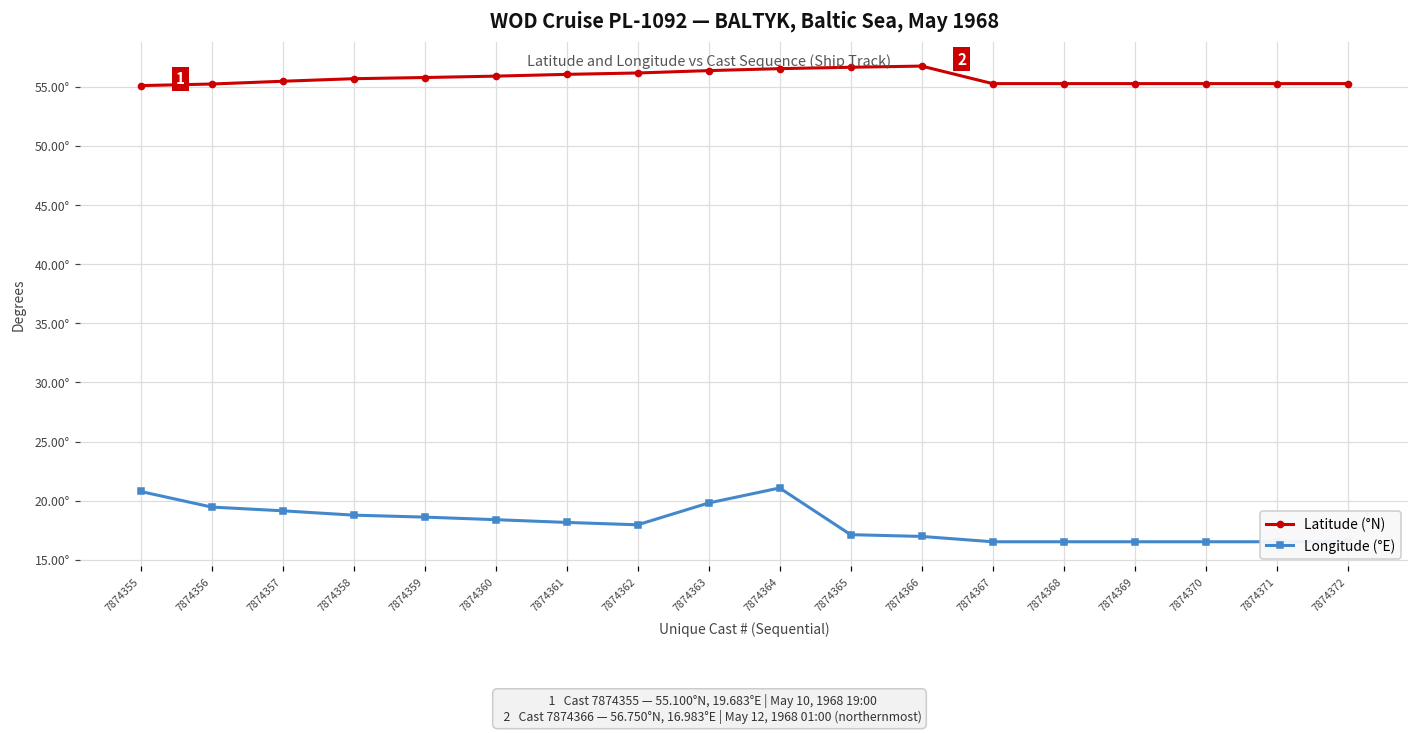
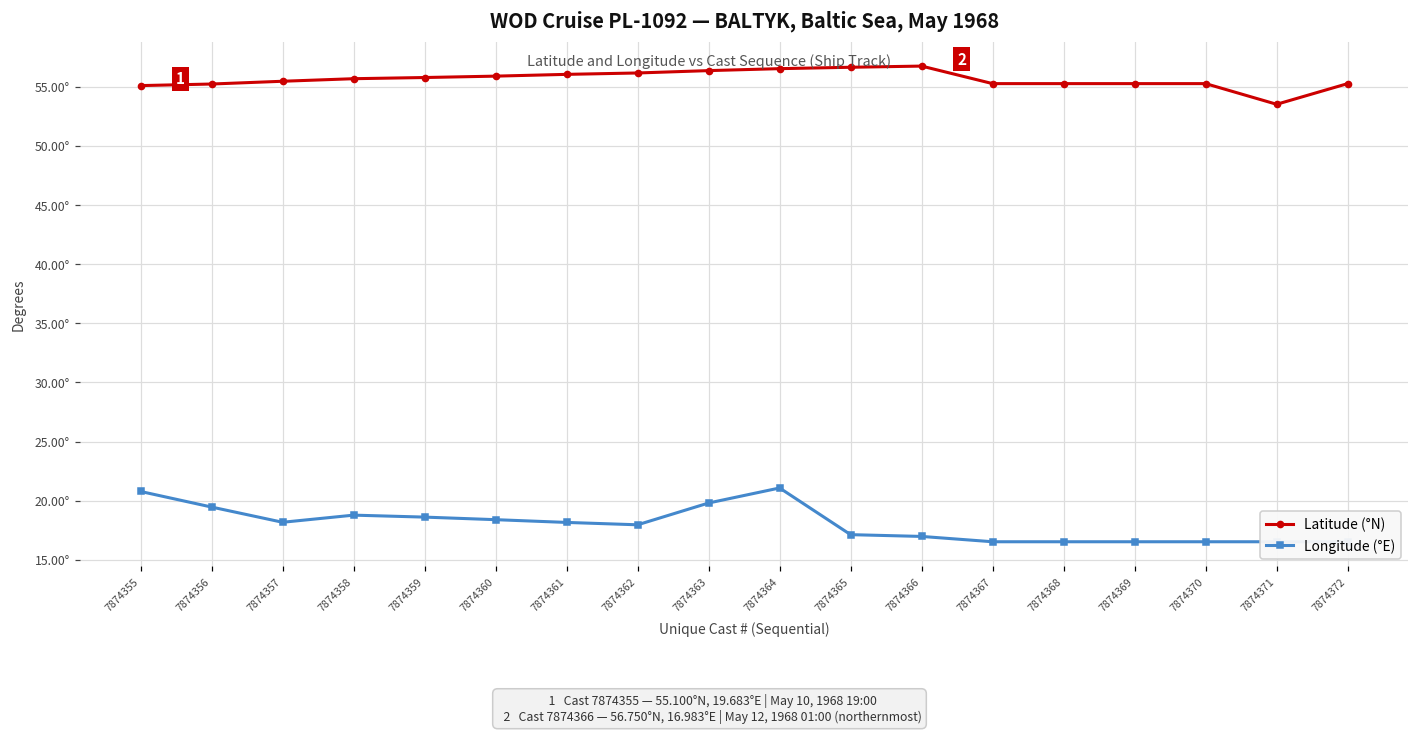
Longitude (°E), 7874357: 19.2° -> 18.2°
Latitude (°N), 7874371: 55.3° -> 53.5°
